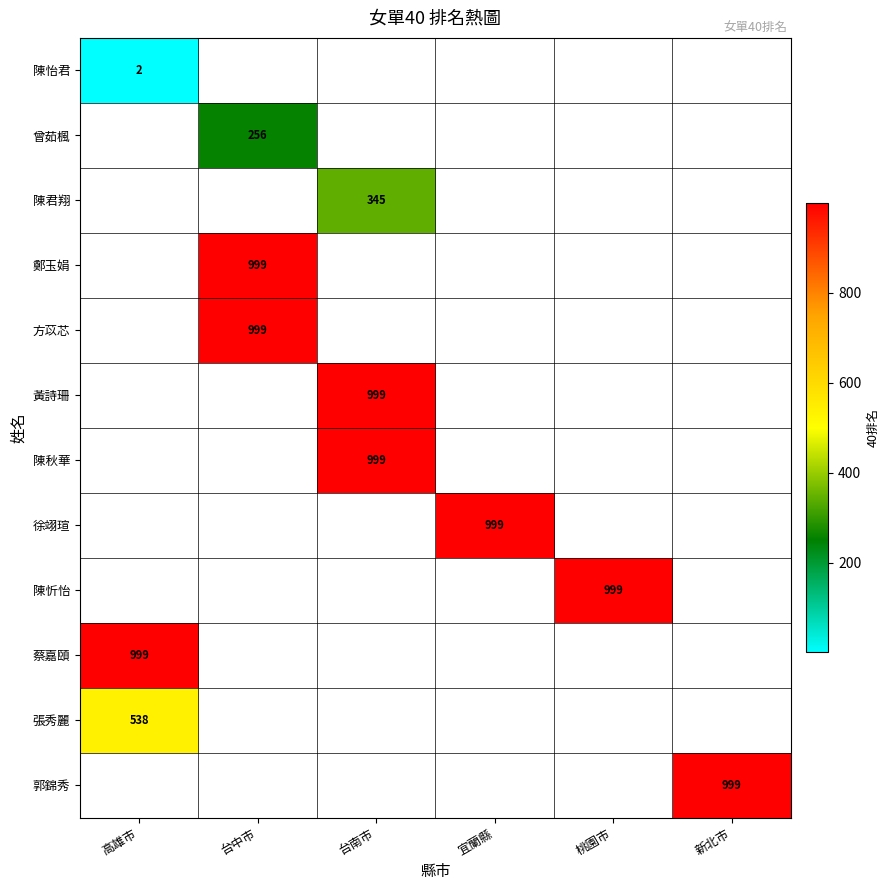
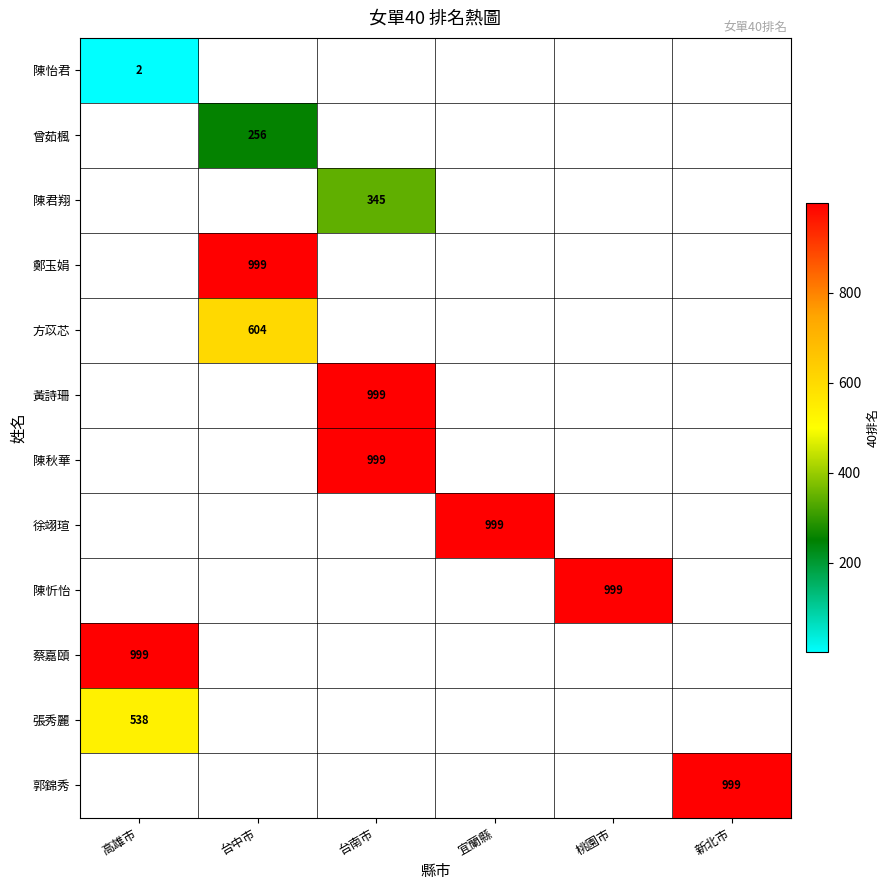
方苡芯, 台中市: 999 -> 604
